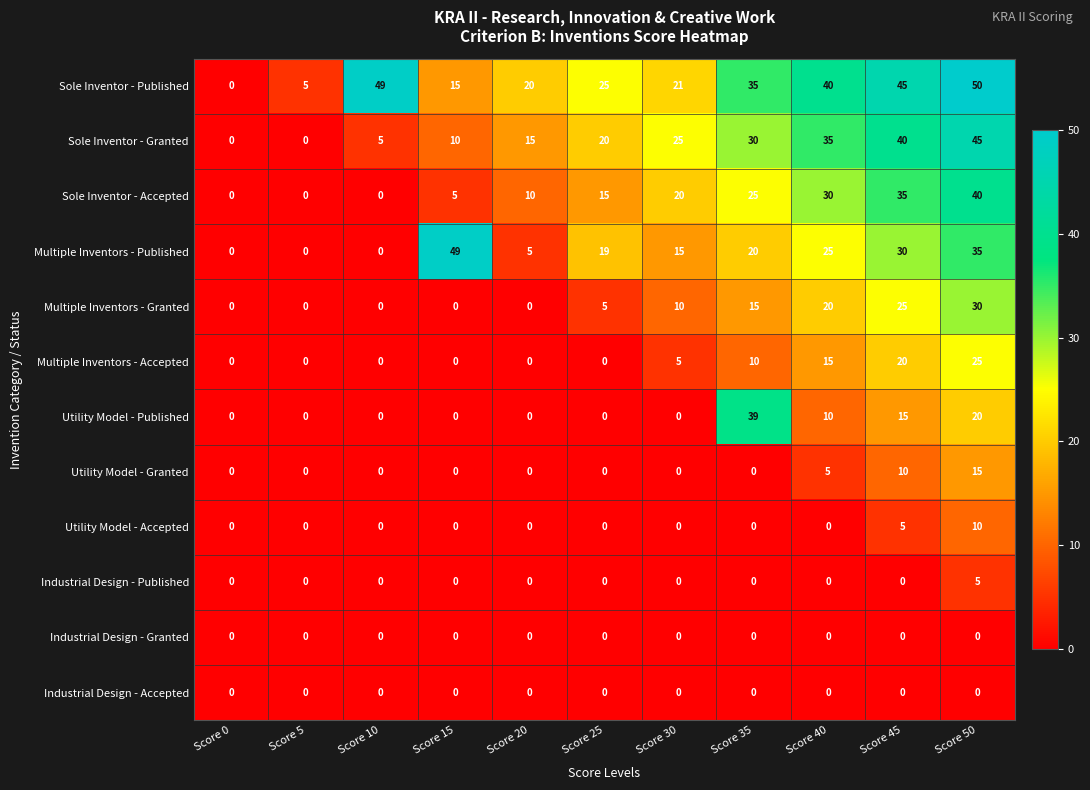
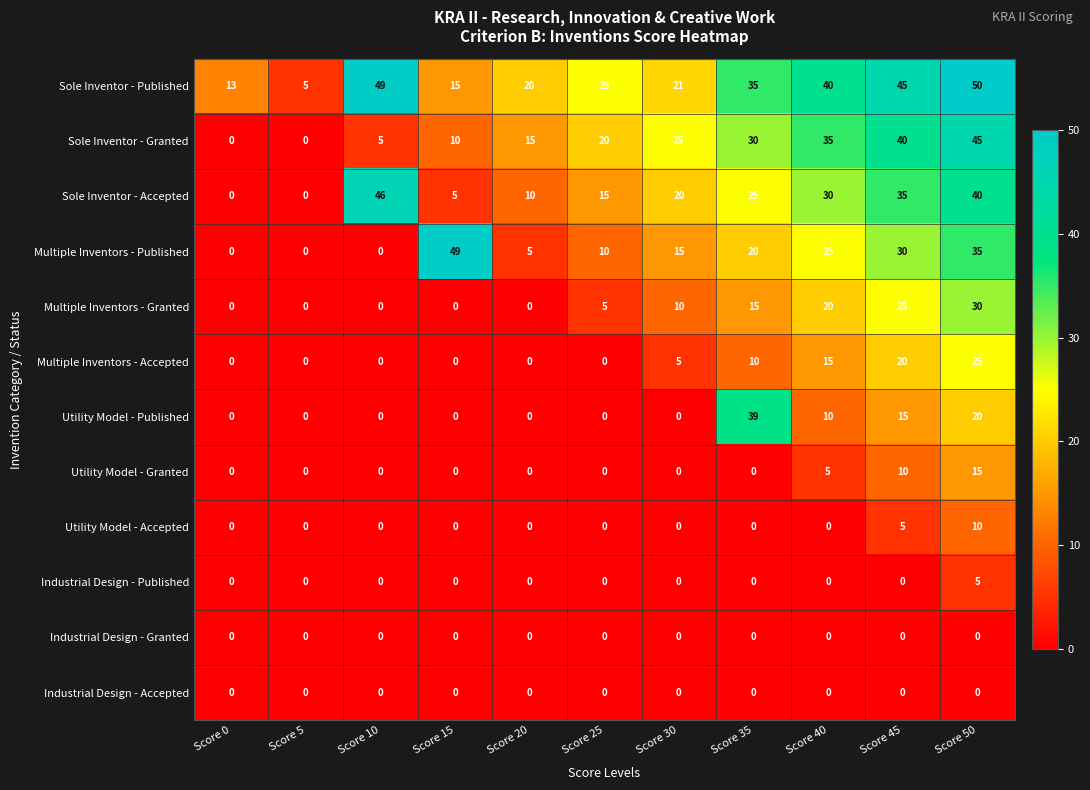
Sole Inventor - Published, Score 0: 0 -> 13
Sole Inventor - Accepted, Score 10: 0 -> 46
Multiple Inventors - Published, Score 25: 19 -> 10
